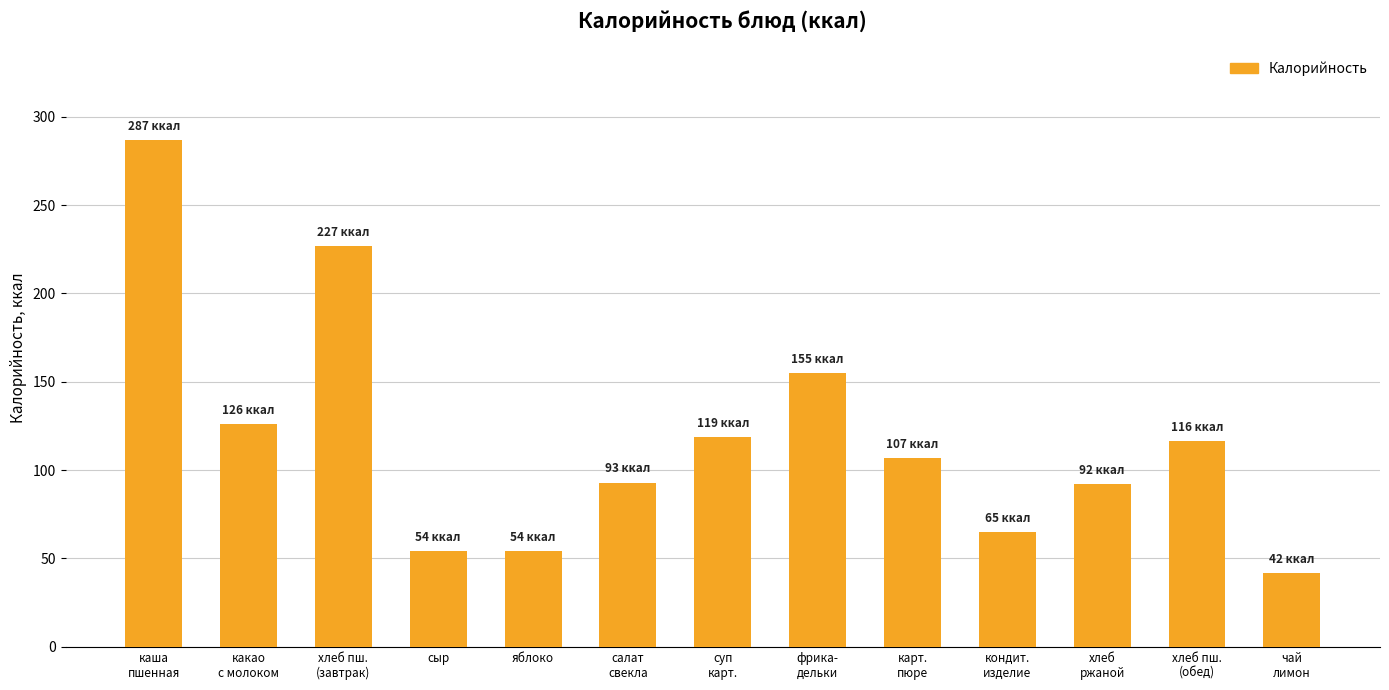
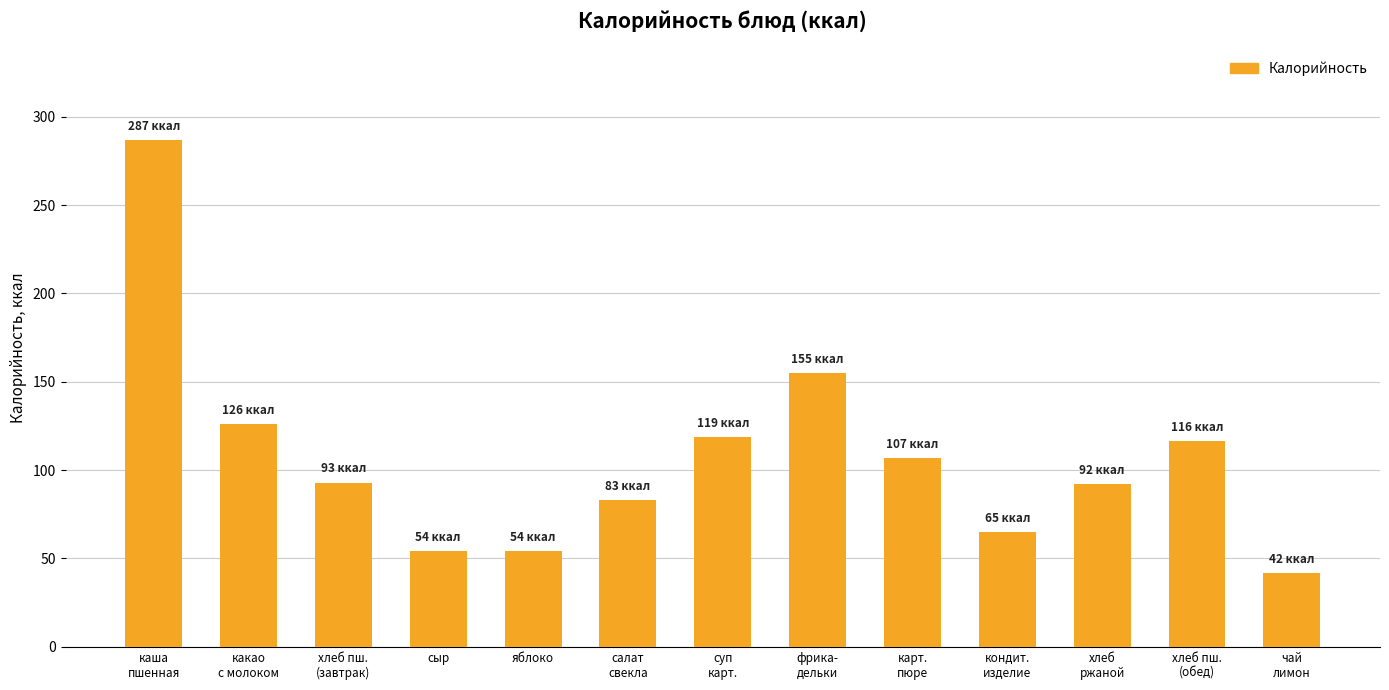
хлеб пш. (завтрак): 227 -> 93
салат свекла: 93 -> 83
